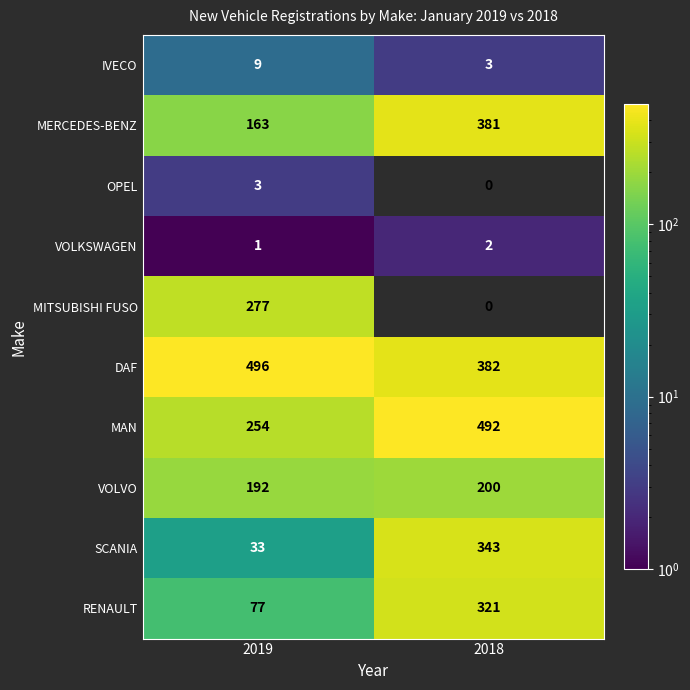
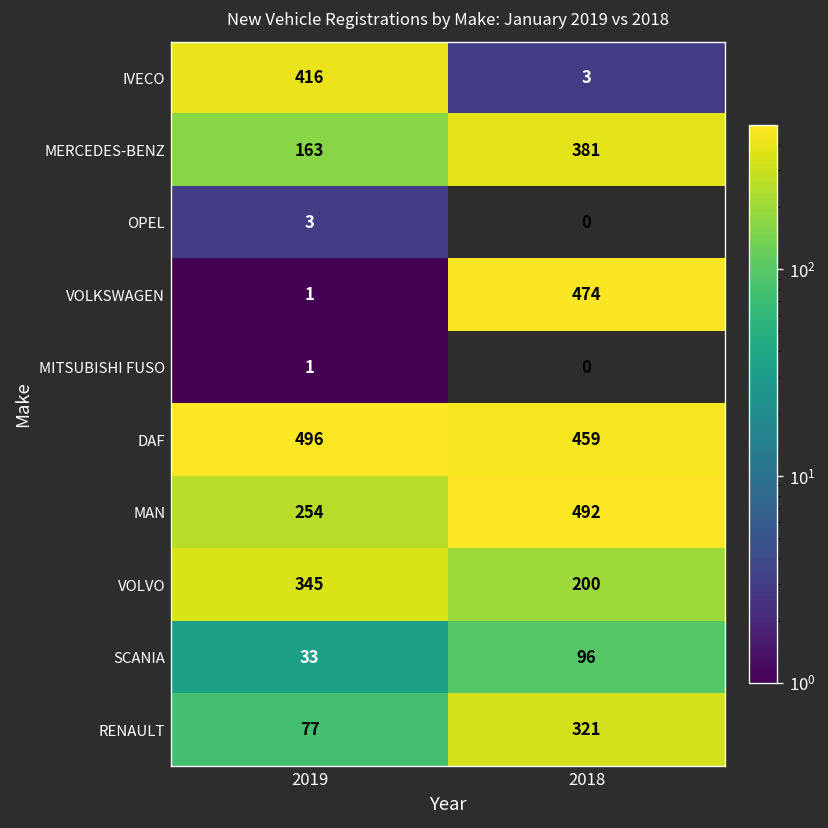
IVECO, 2019: 9 -> 416
VOLKSWAGEN, 2018: 2 -> 474
MITSUBISHI FUSO, 2019: 277 -> 1
DAF, 2018: 382 -> 459
VOLVO, 2019: 192 -> 345
SCANIA, 2018: 343 -> 96
